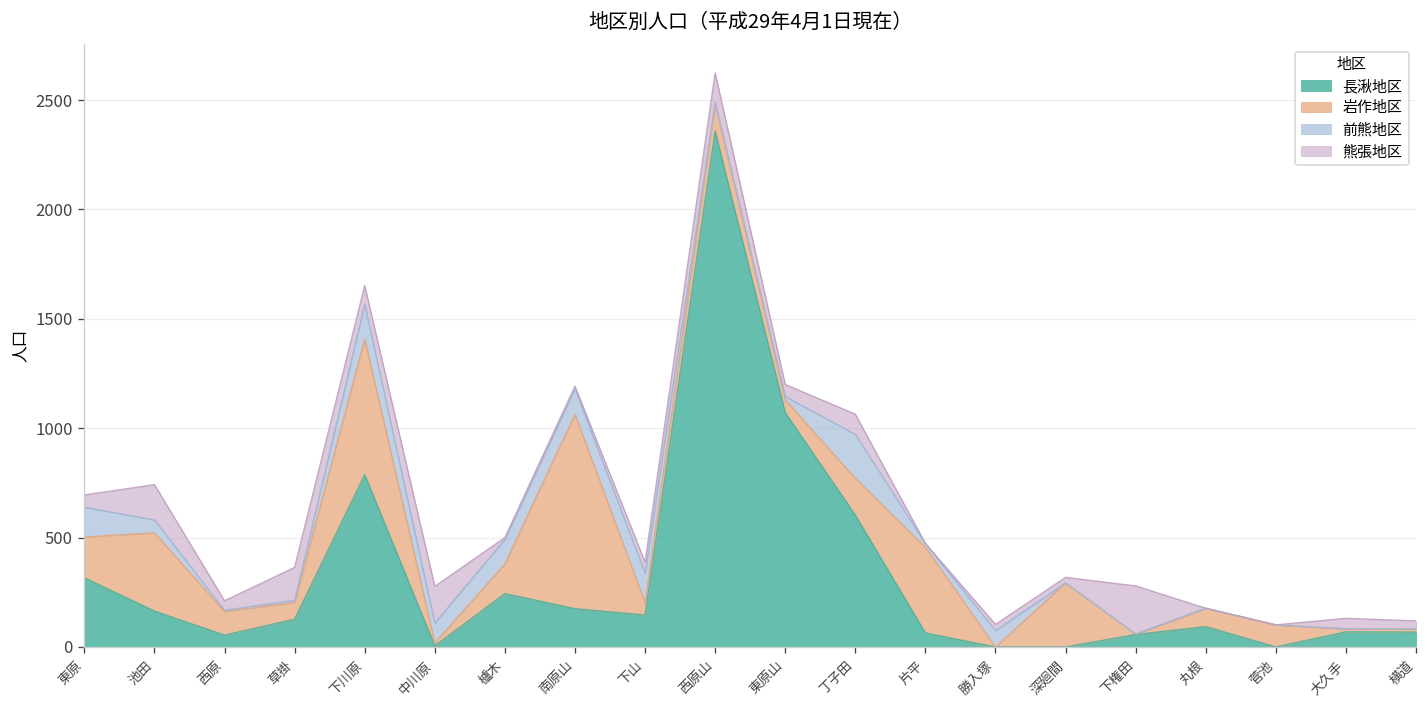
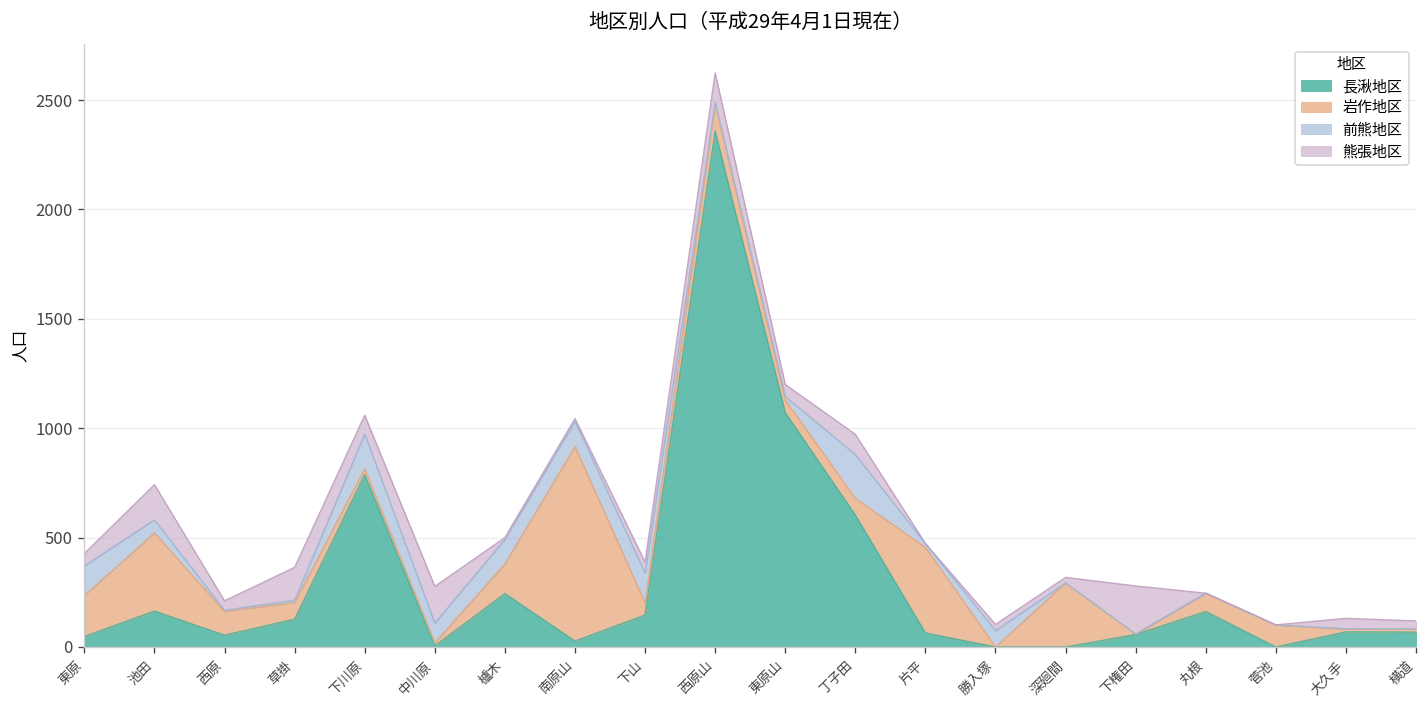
長湫地区, 東原: 320 -> 50
岩作地区, 下川原: 620 -> 30
長湫地区, 南原山: 180 -> 30
岩作地区, 丁子田: 170 -> 80
長湫地区, 丸根: 90 -> 160
